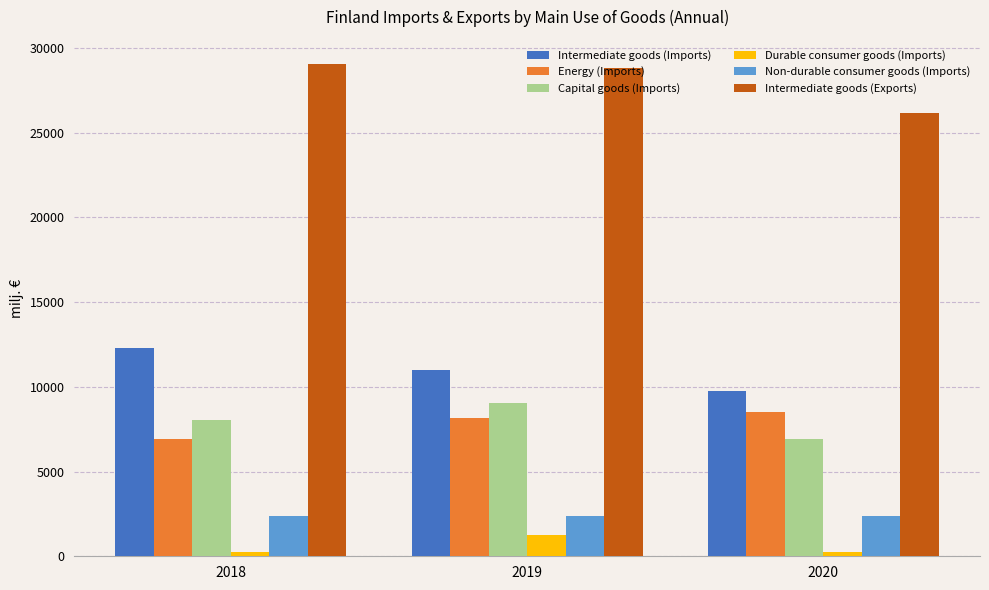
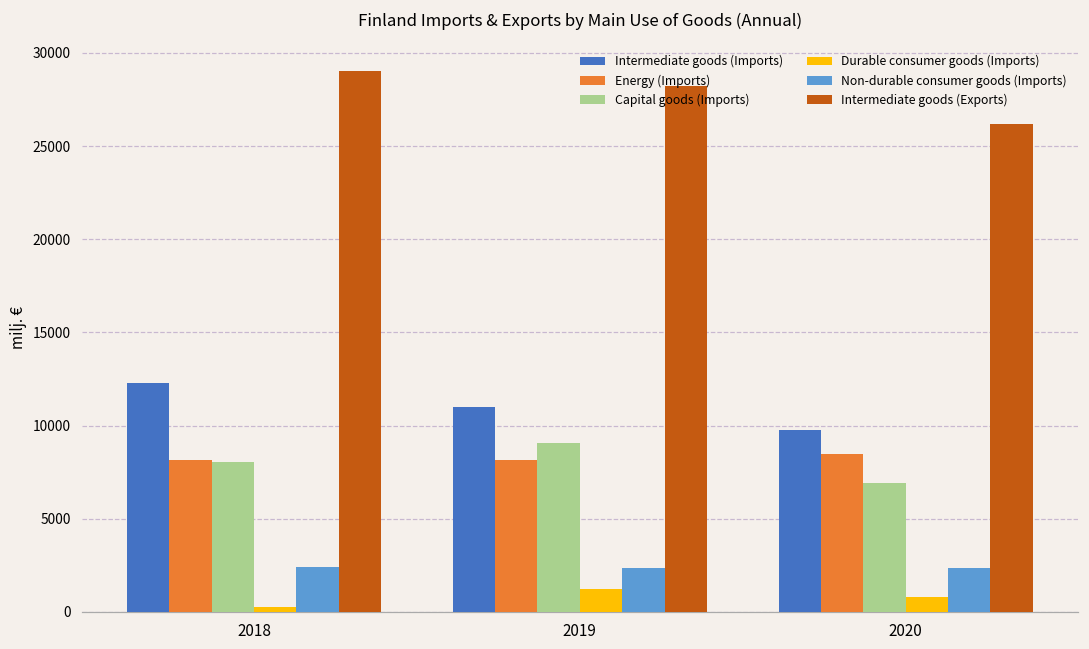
Energy (Imports), 2018: 6900 -> 8200
Intermediate goods (Exports), 2019: 28800 -> 28200
Durable consumer goods (Imports), 2020: 300 -> 800
